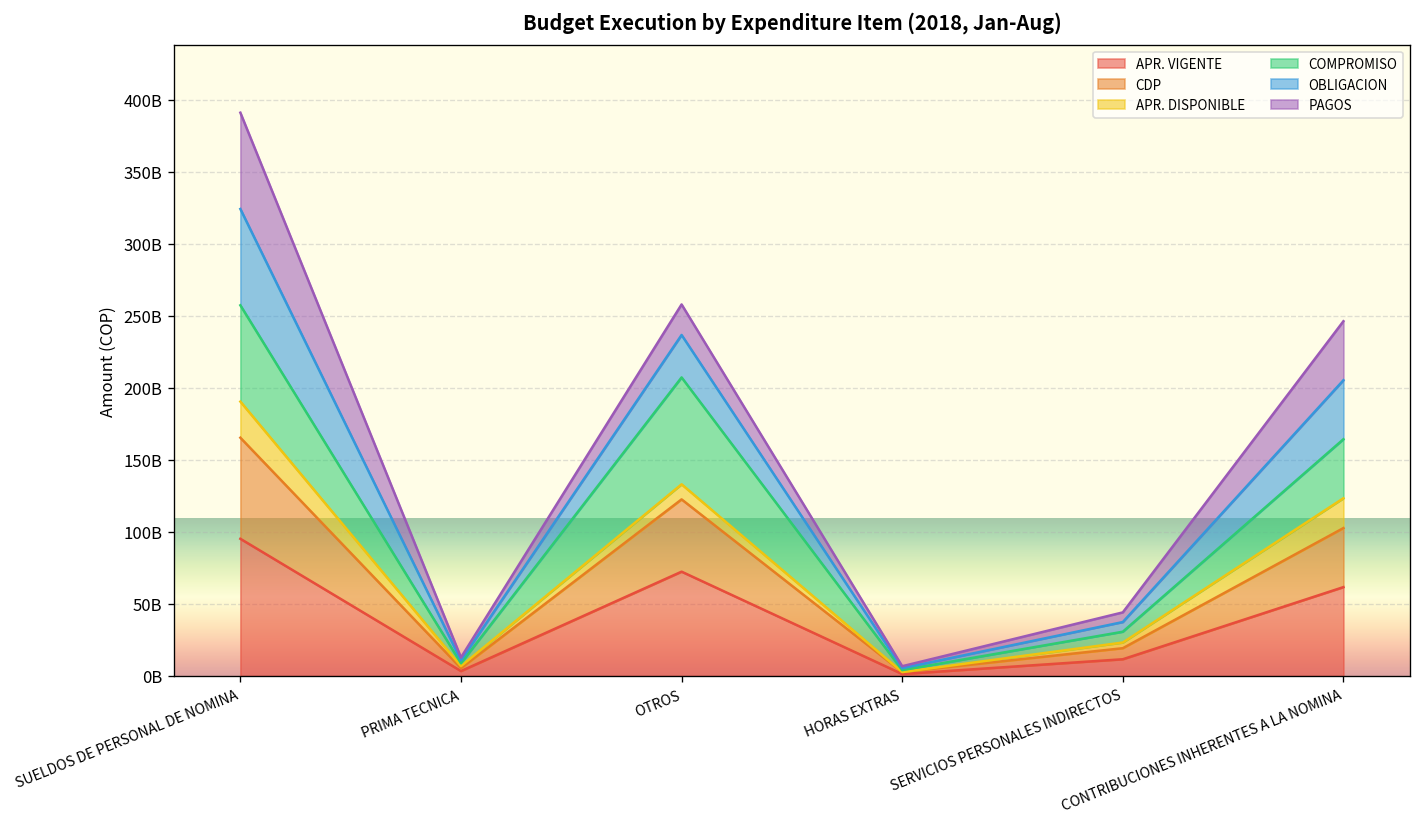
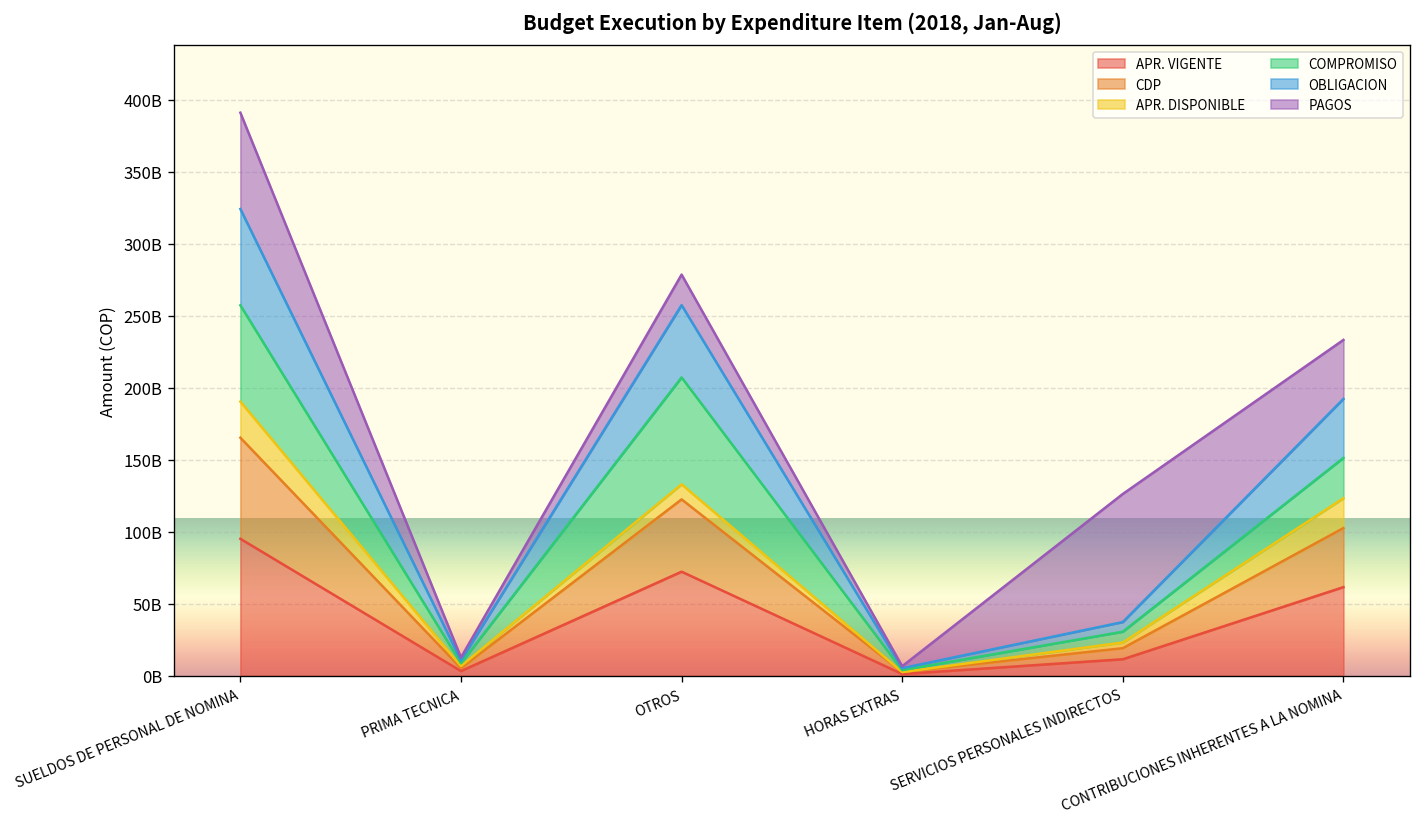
OBLIGACION, OTROS: 29000000000 -> 50000000000
PAGOS, SERVICIOS PERSONALES INDIRECTOS: 7000000000 -> 89000000000
COMPROMISO, CONTRIBUCIONES INHERENTES A LA NOMINA: 41000000000 -> 28000000000
